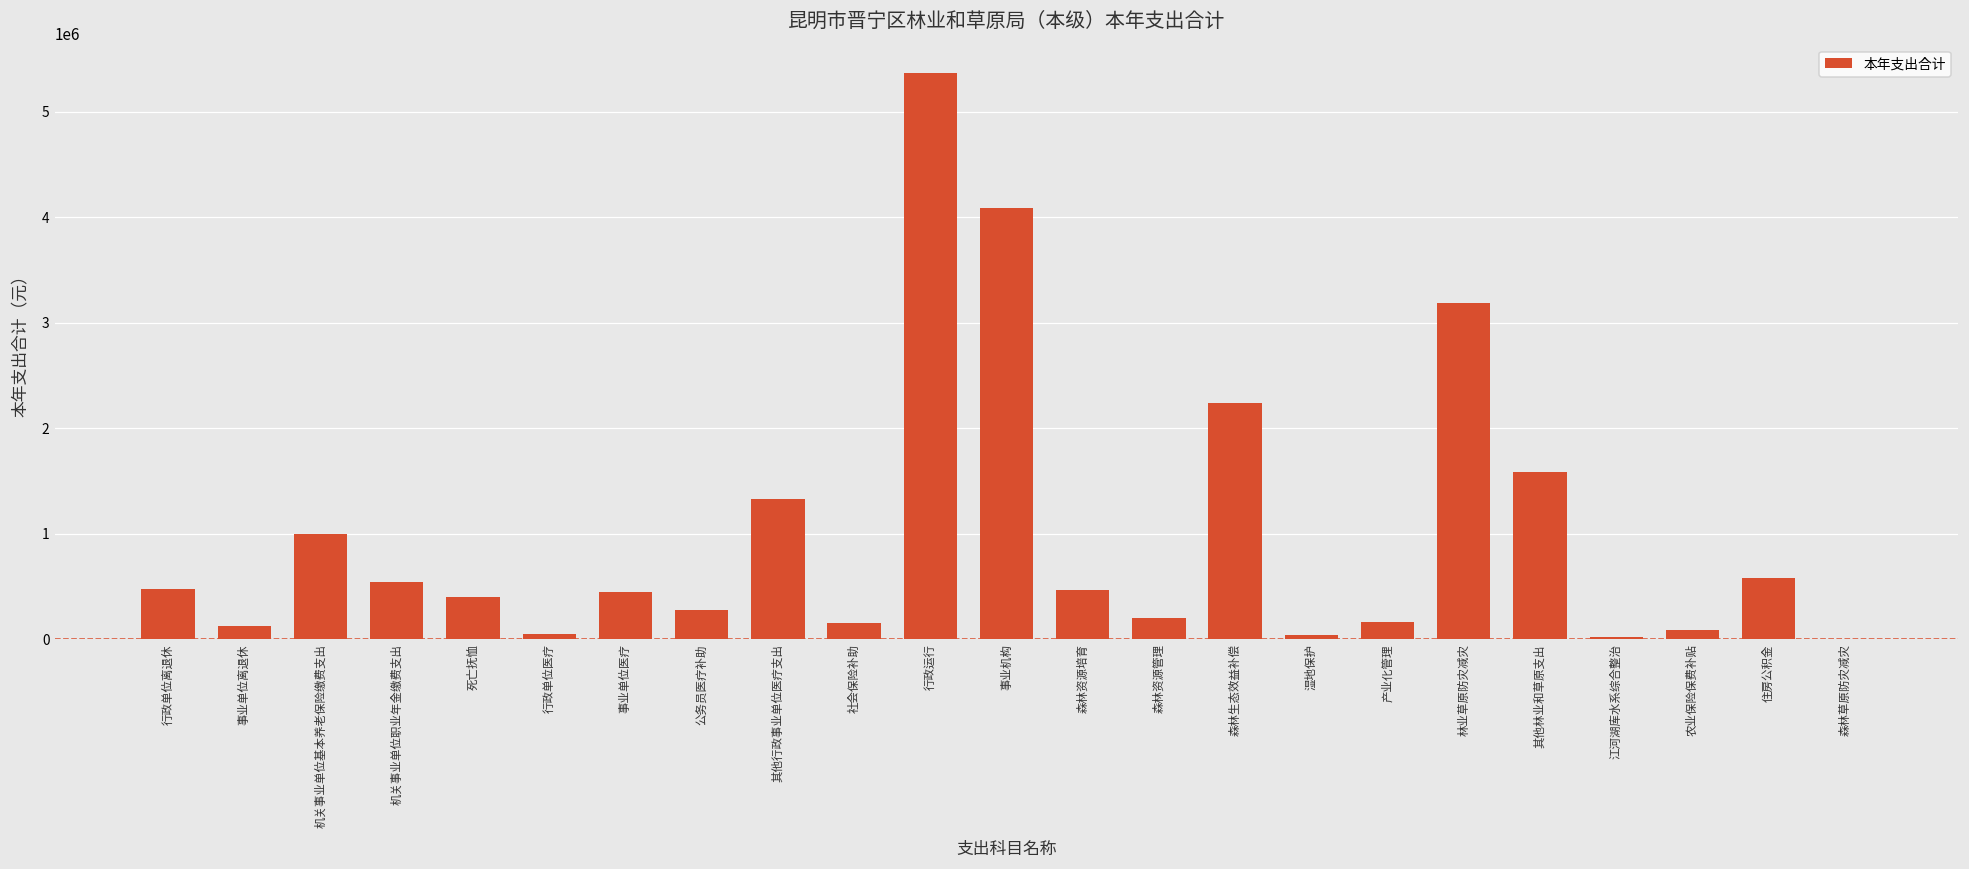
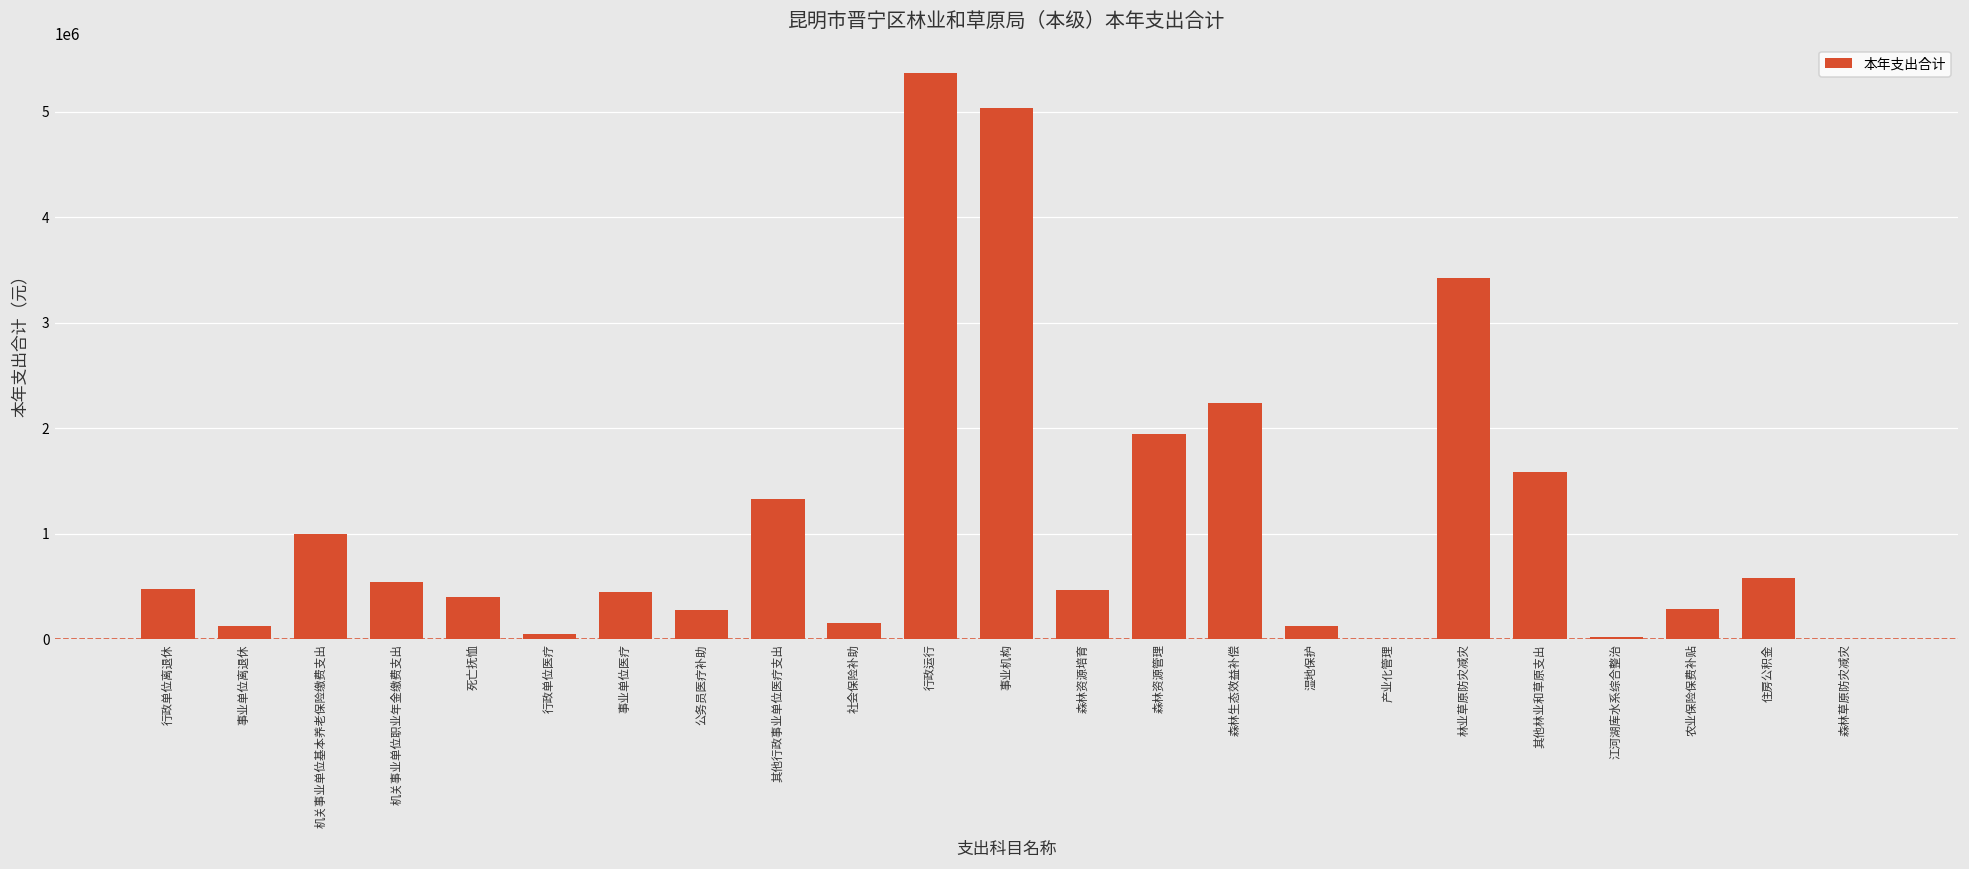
事业机构: 4100000 -> 5000000
森林资源管理: 200000 -> 1900000
湿地保护: 0 -> 100000
产业化管理: 200000 -> 0
林业草原防灾减灾: 3200000 -> 3400000
农业保险保费补贴: 100000 -> 300000
